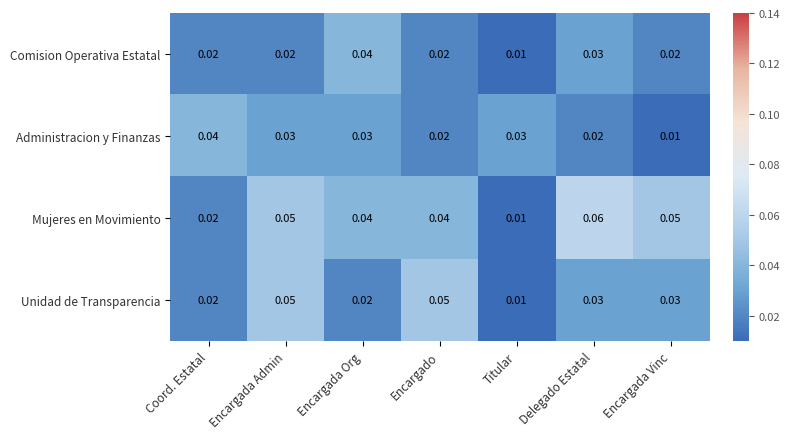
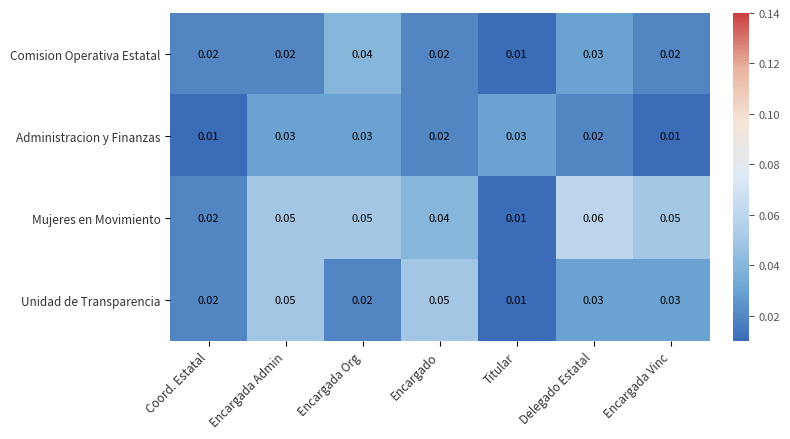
Administracion y Finanzas, Coord. Estatal: 0.04 -> 0.01
Mujeres en Movimiento, Encargada Org: 0.04 -> 0.05
